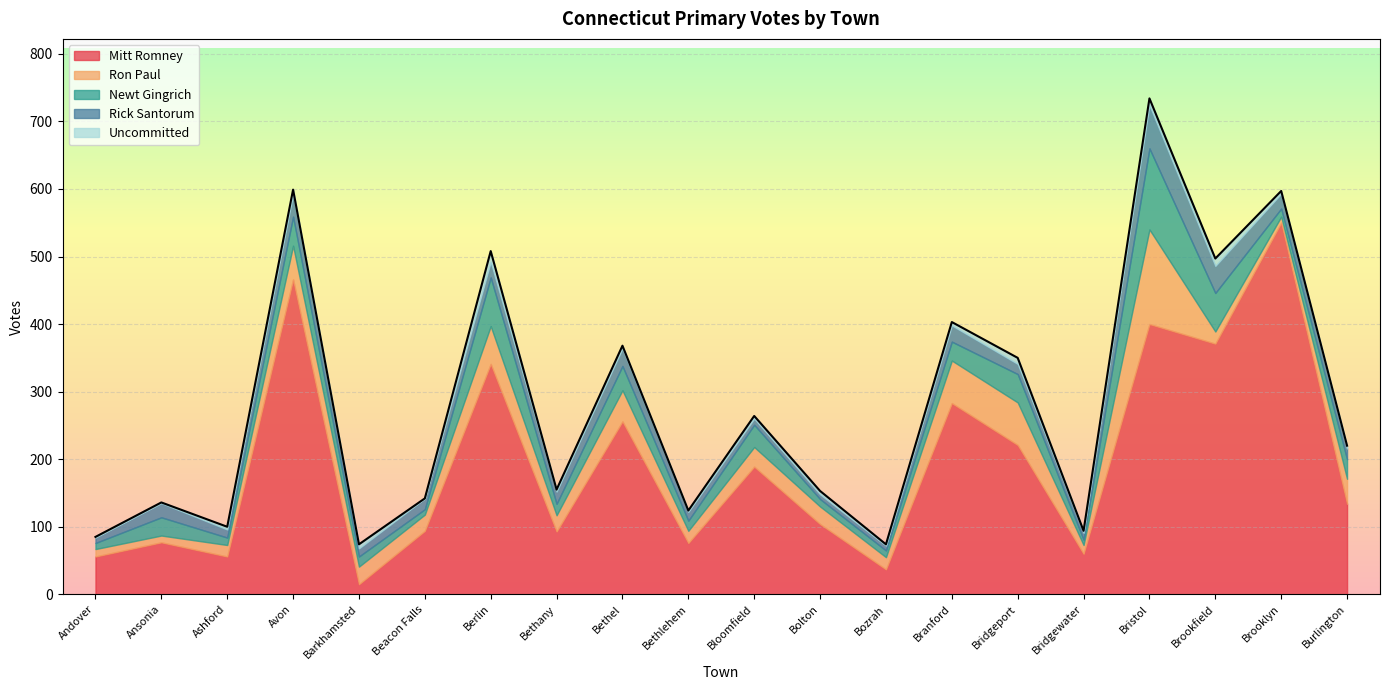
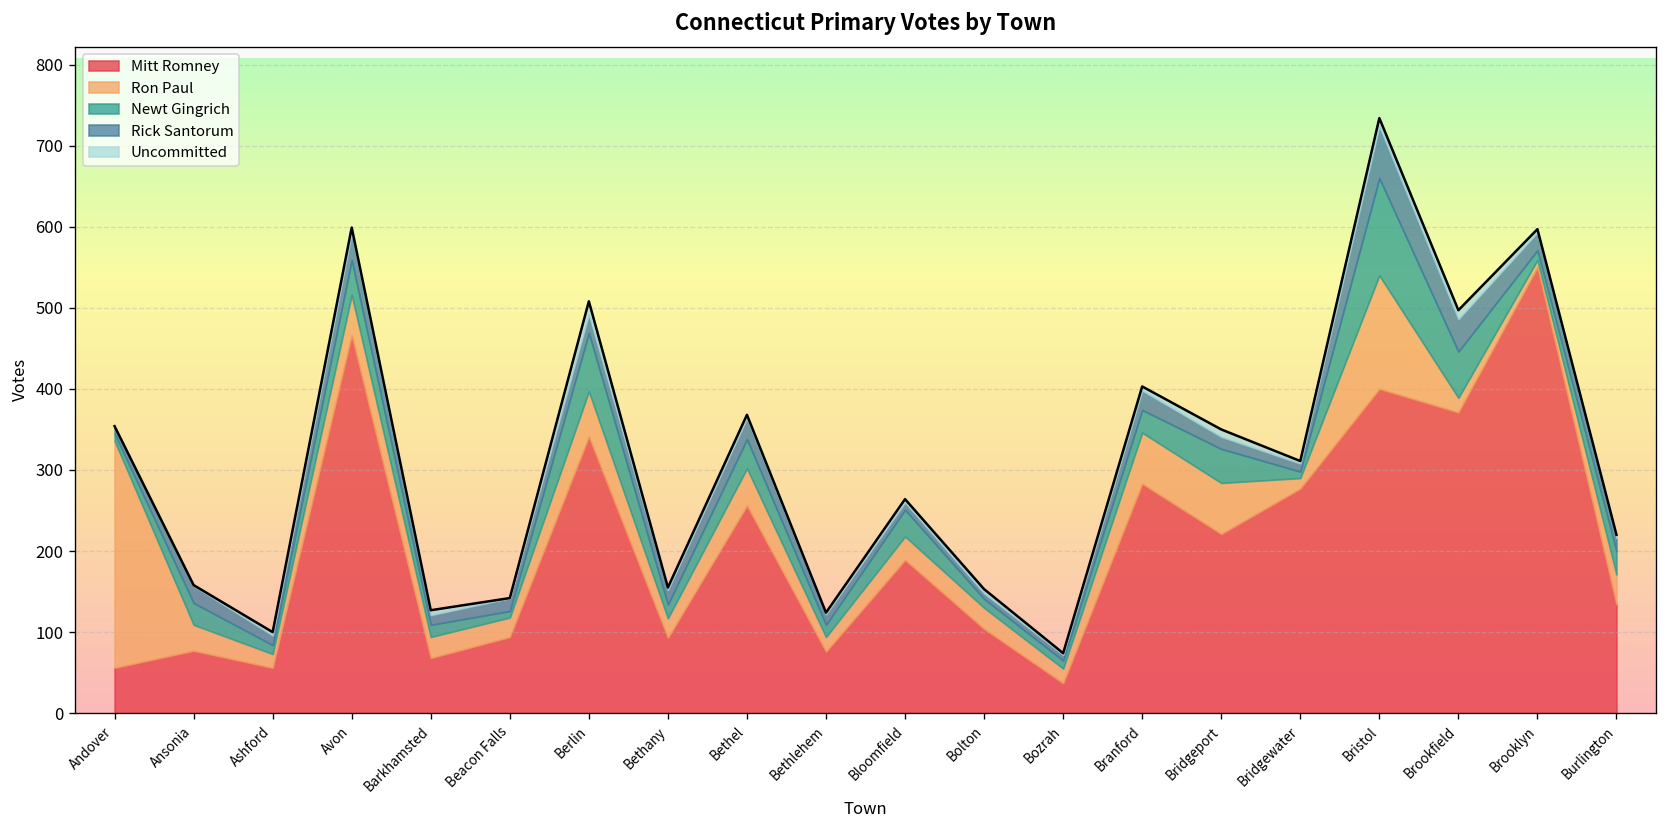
Ron Paul, Andover: 10 -> 280
Ron Paul, Ansonia: 10 -> 30
Mitt Romney, Barkhamsted: 20 -> 70
Mitt Romney, Bridgewater: 60 -> 280
